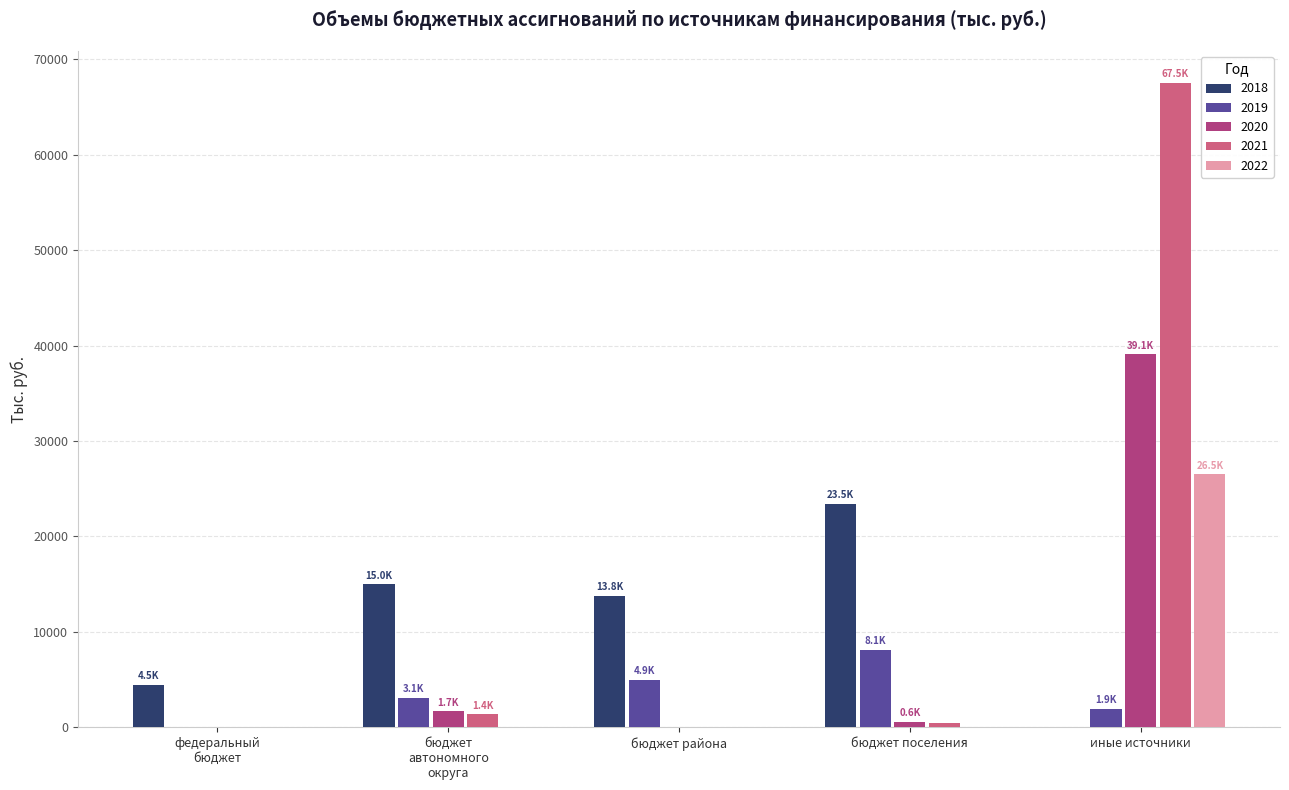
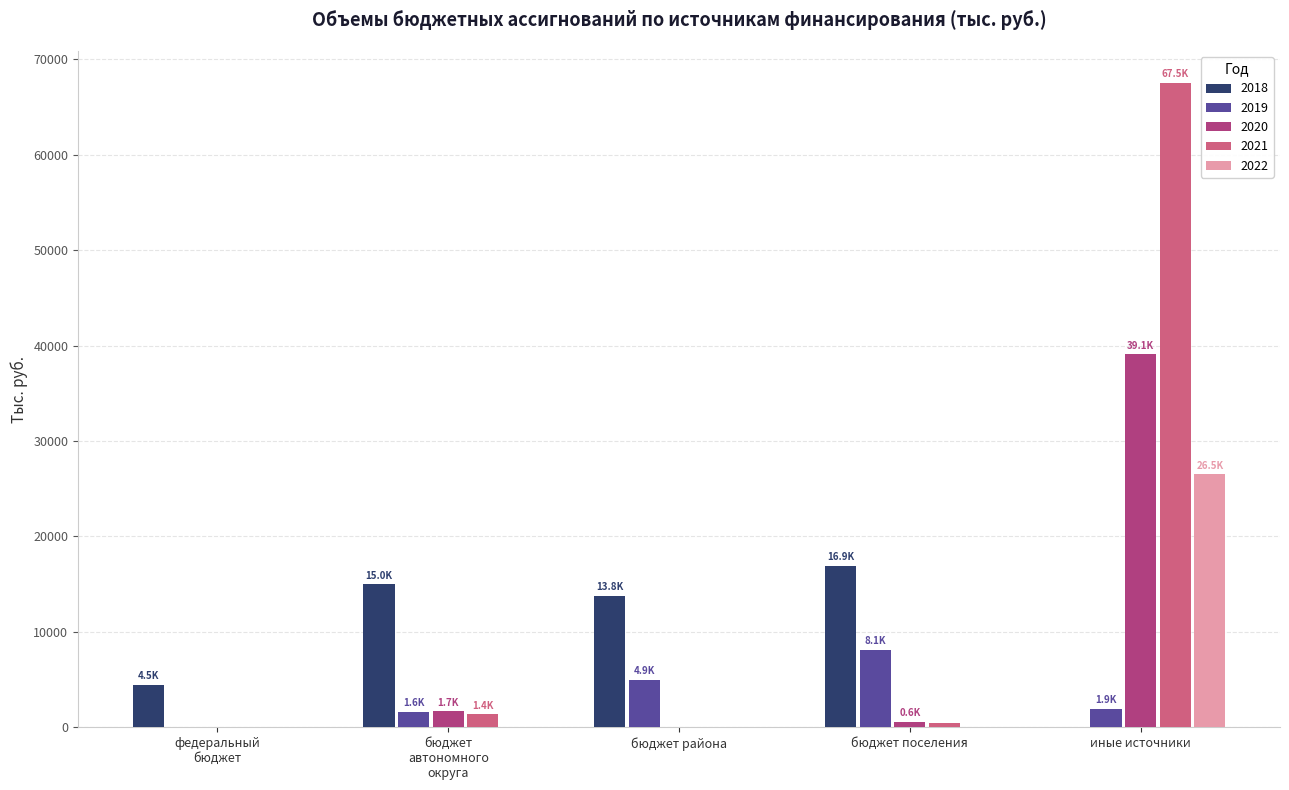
2019, бюджет автономного округа: 3.1K -> 1.6K
2018, бюджет поселения: 23.5K -> 16.9K
